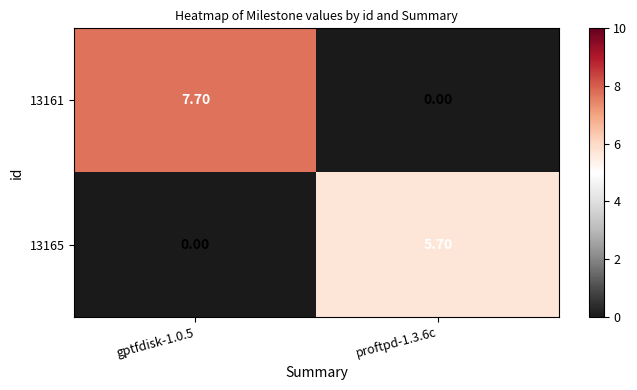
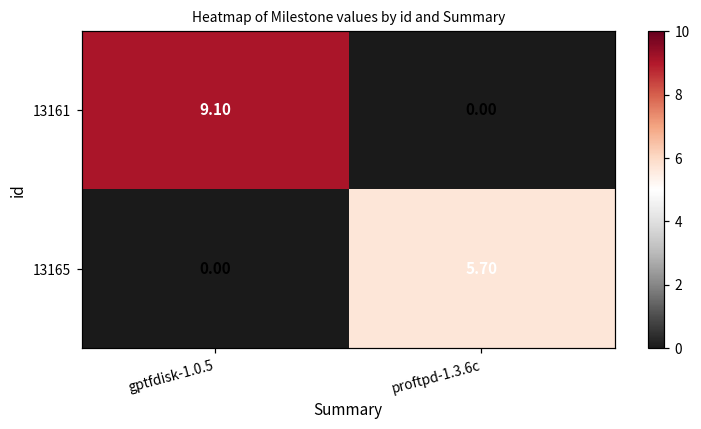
13161, gptfdisk-1.0.5: 7.70 -> 9.10
